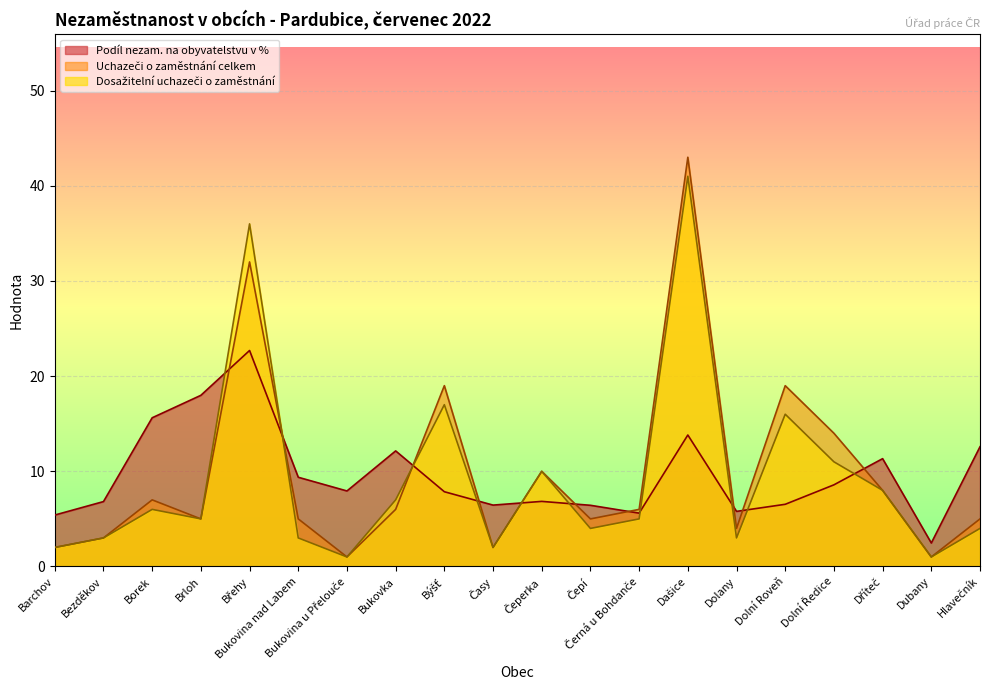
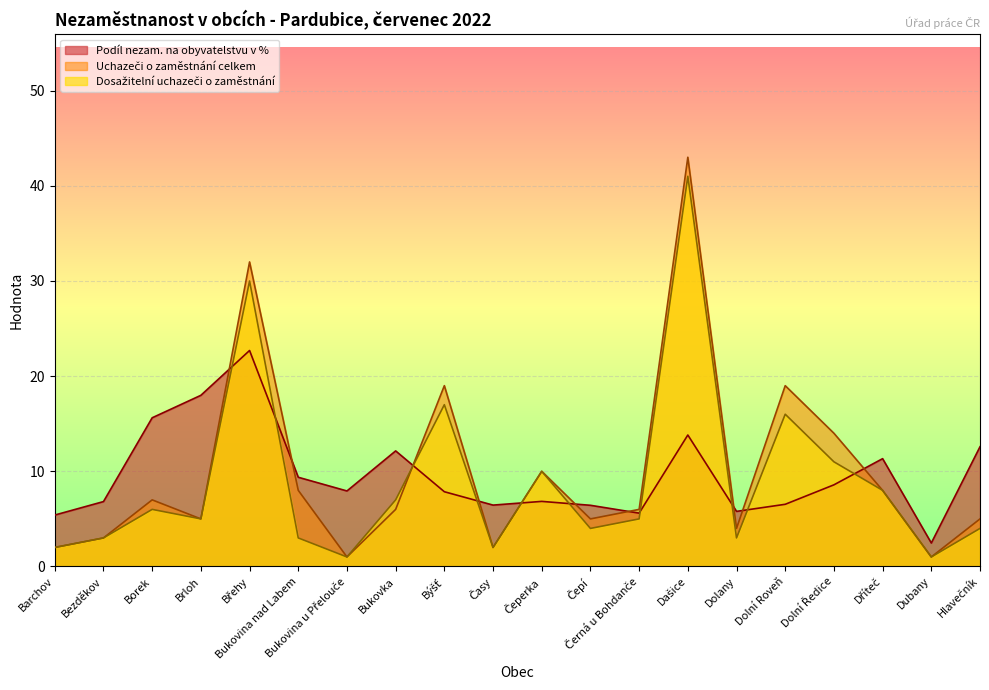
Dosažitelní uchazeči o zaměstnání, Břehy: 36 -> 30
Uchazeči o zaměstnání celkem, Bukovina nad Labem: 5 -> 8
